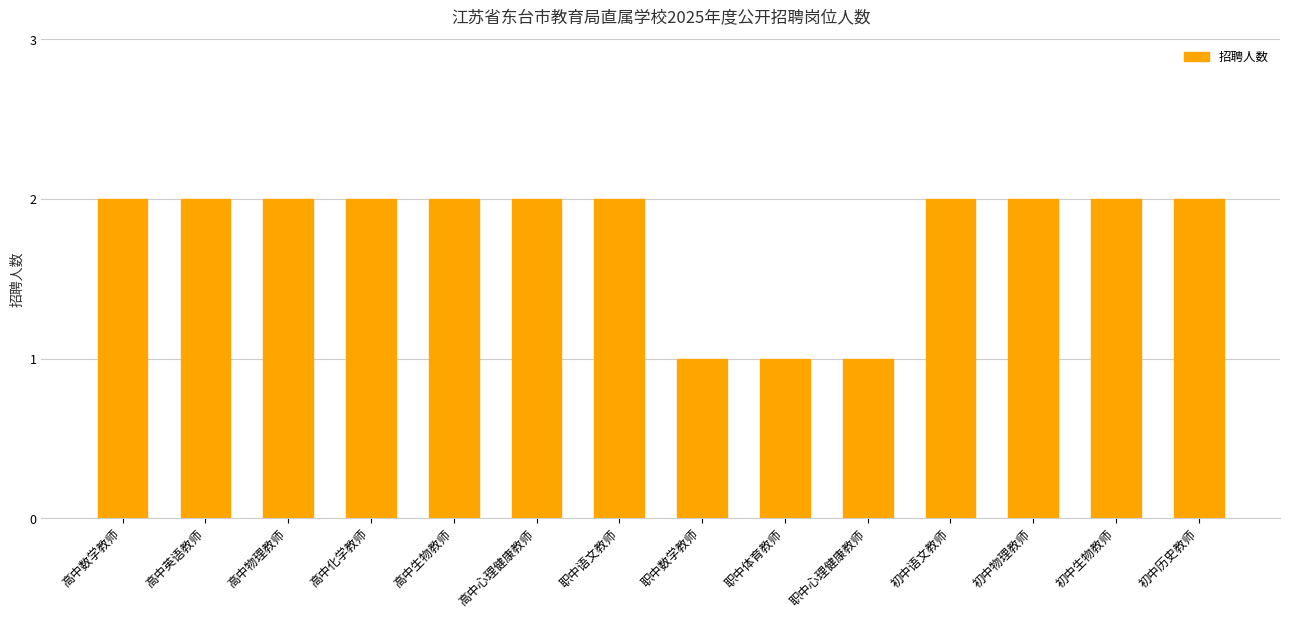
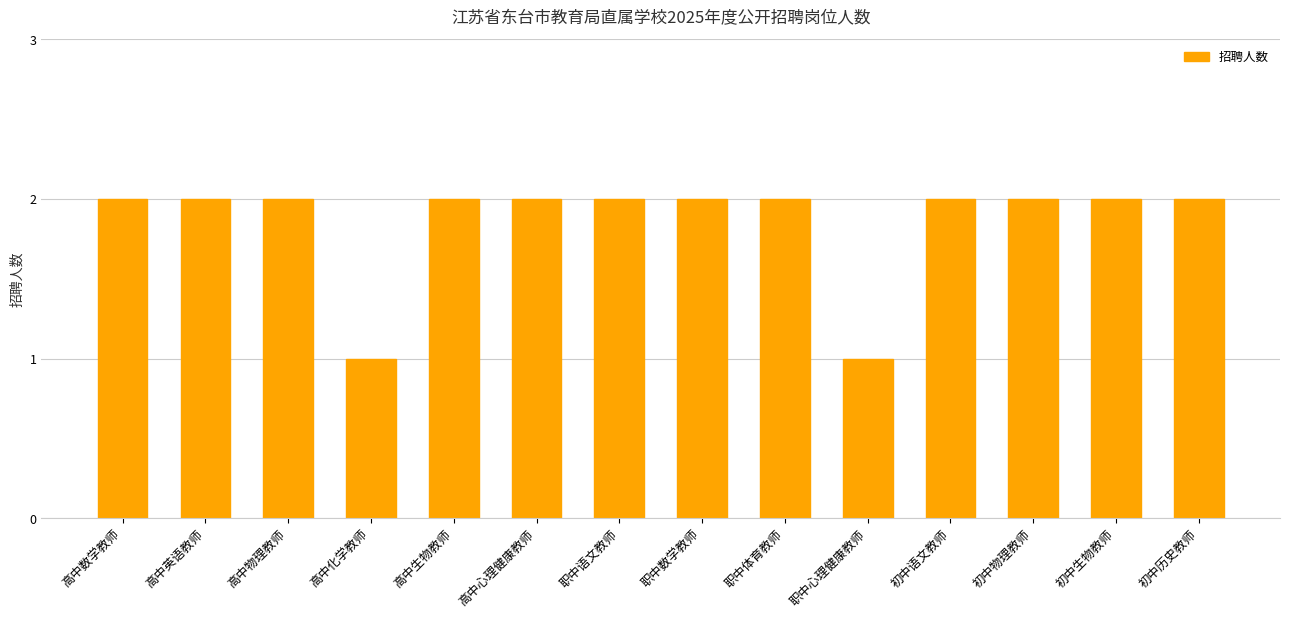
高中化学教师: 2 -> 1
职中数学教师: 1 -> 2
职中体育教师: 1 -> 2
